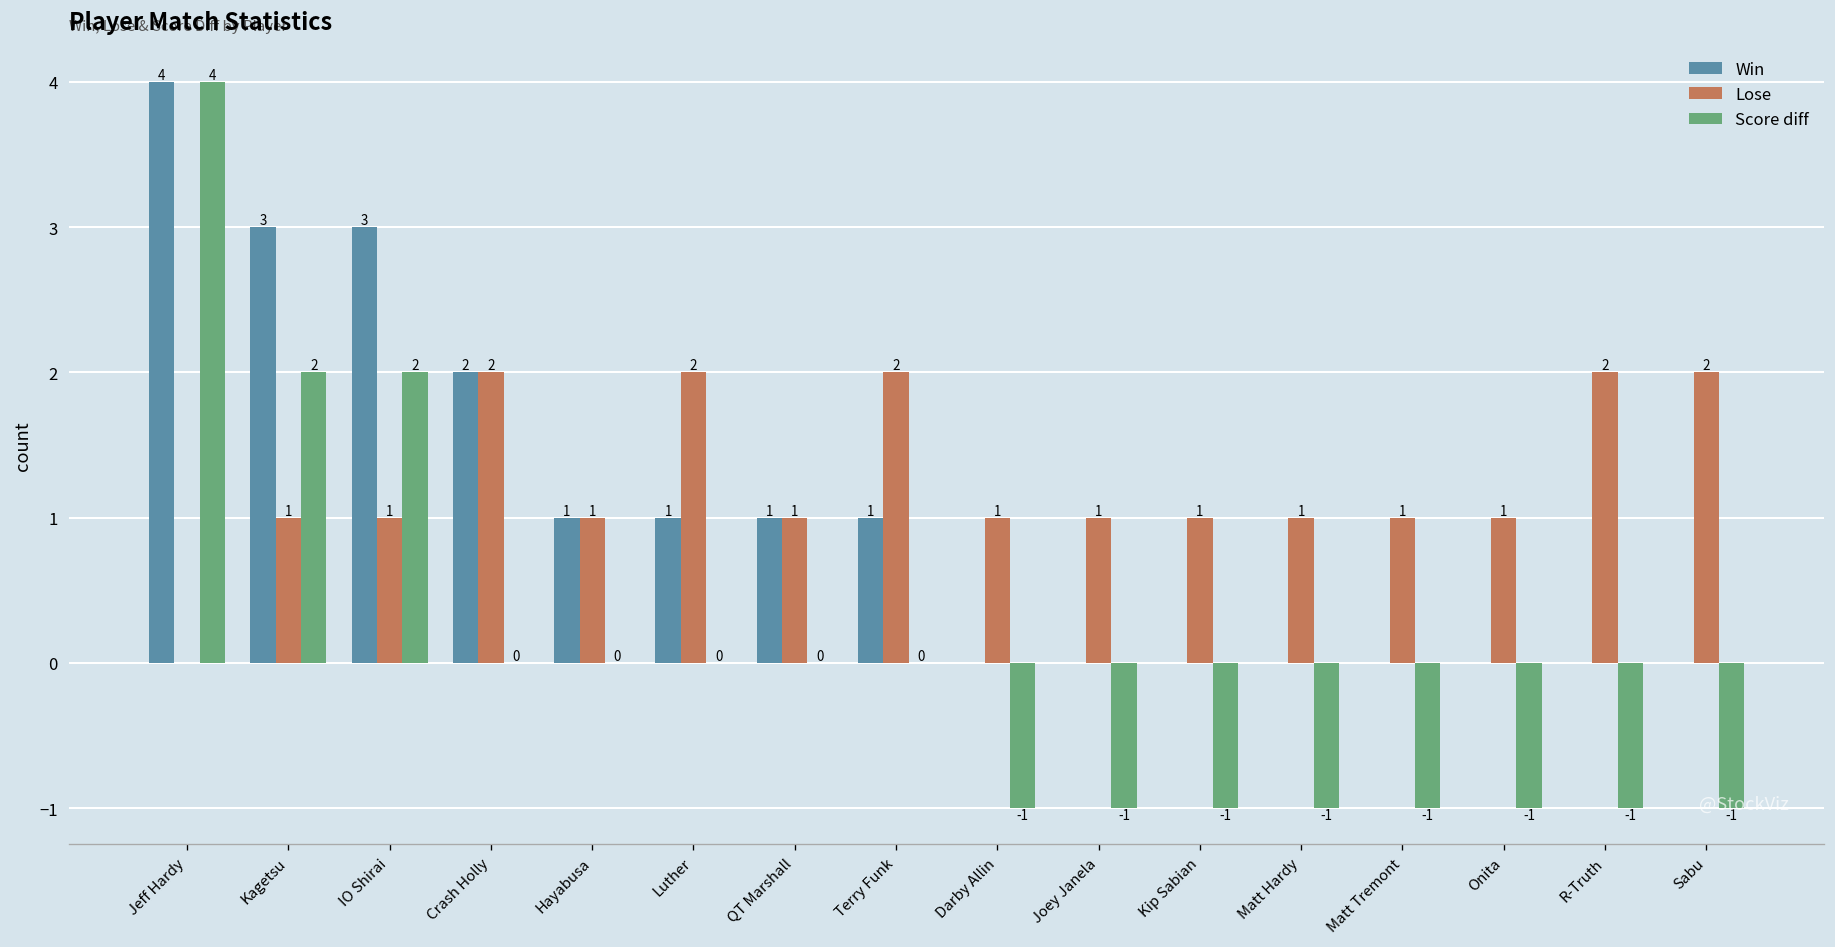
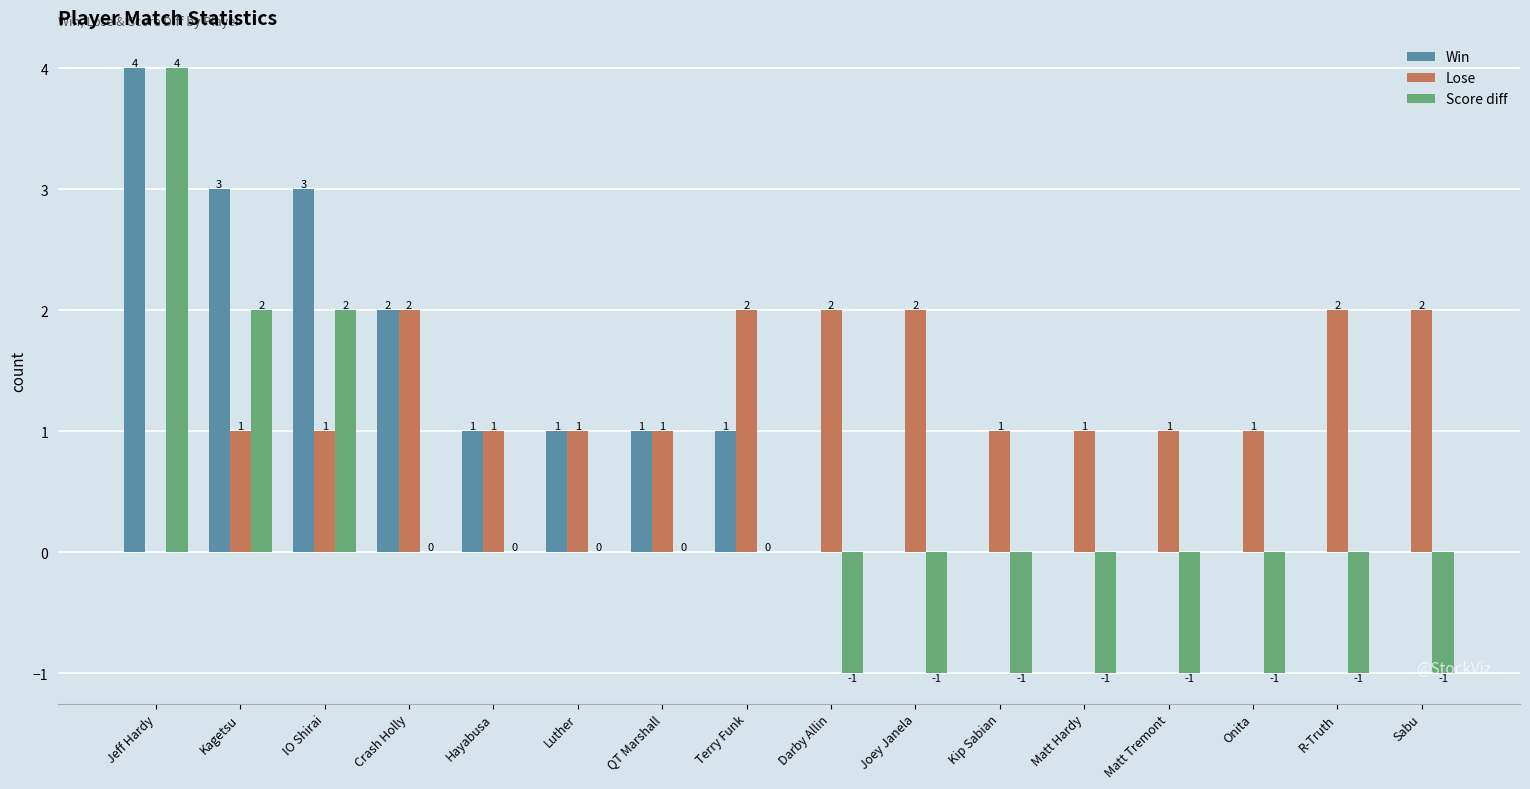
Lose, Luther: 2 -> 1
Lose, Darby Allin: 1 -> 2
Lose, Joey Janela: 1 -> 2
